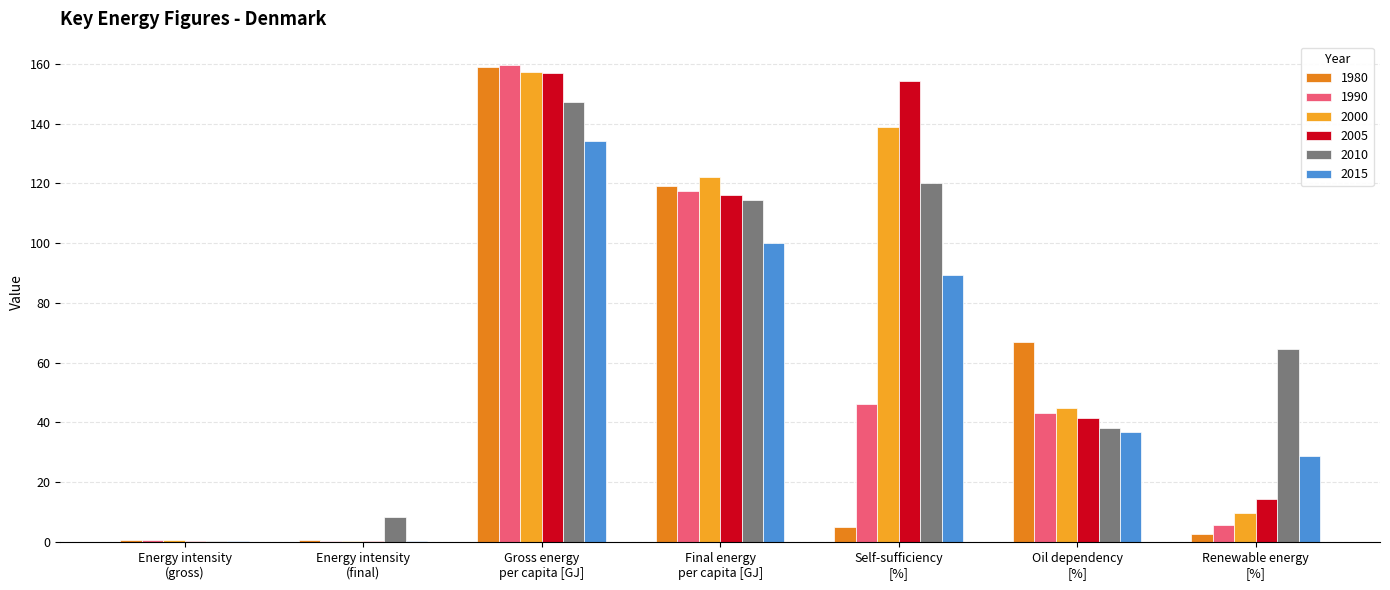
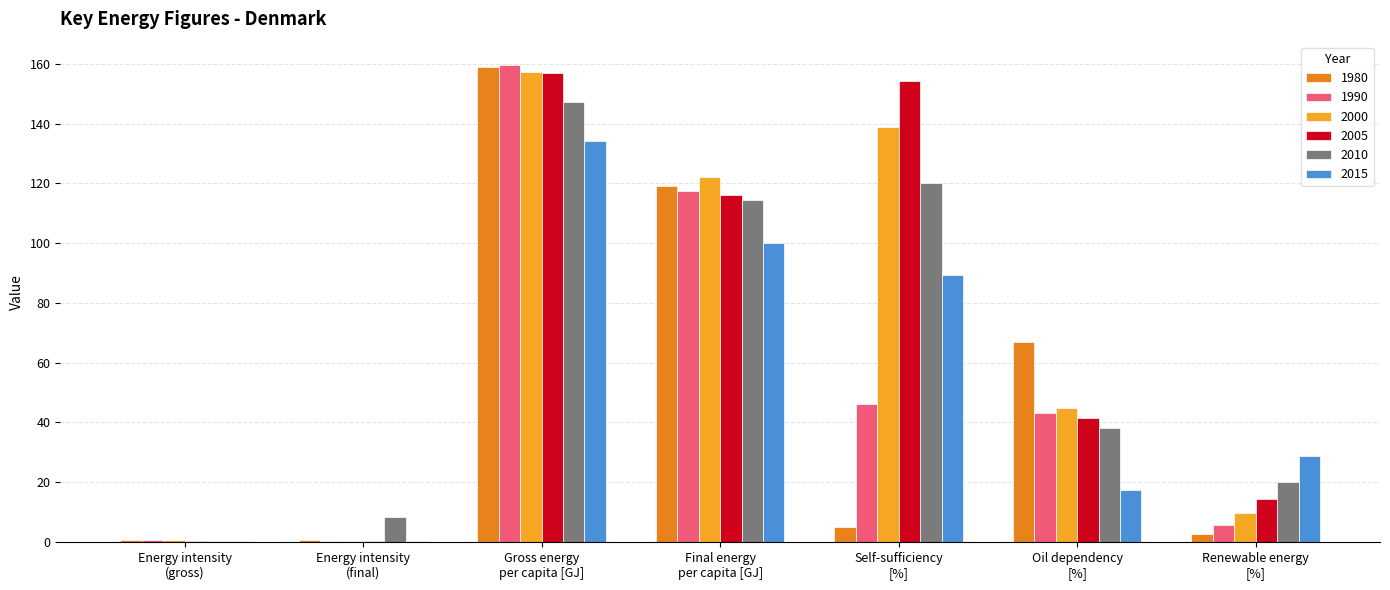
2015, Oil dependency [%]: 37 -> 18
2010, Renewable energy [%]: 65 -> 20
